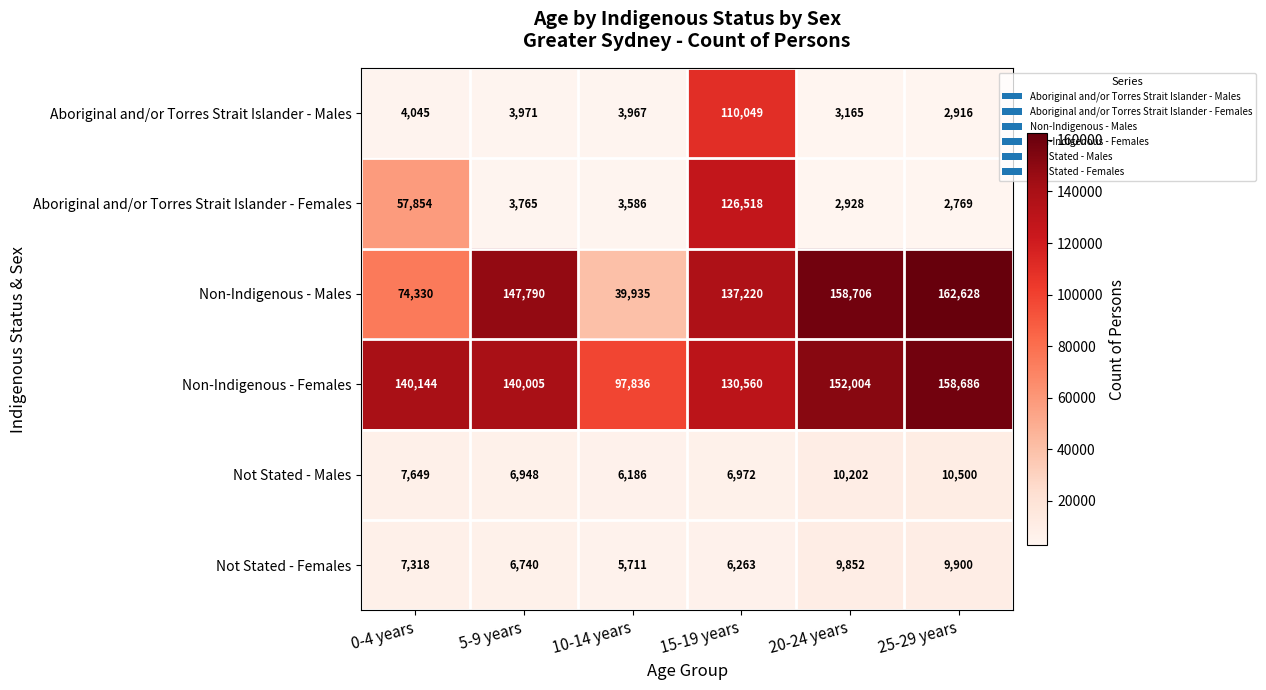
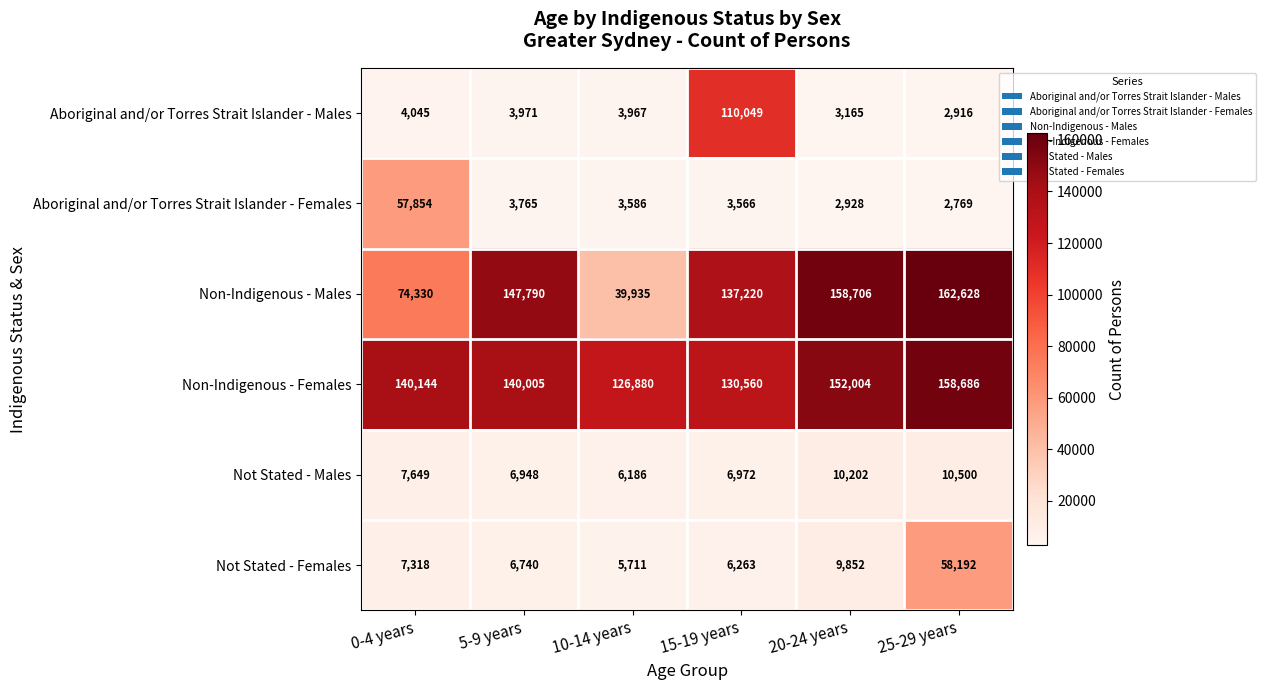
Aboriginal and/or Torres Strait Islander - Females, 15-19 years: 126,518 -> 3,566
Non-Indigenous - Females, 10-14 years: 97,836 -> 126,880
Not Stated - Females, 25-29 years: 9,900 -> 58,192
